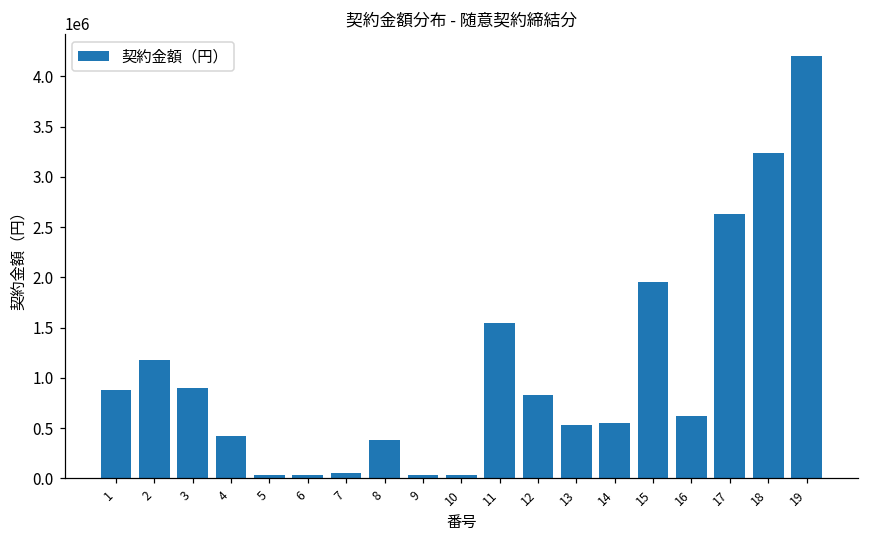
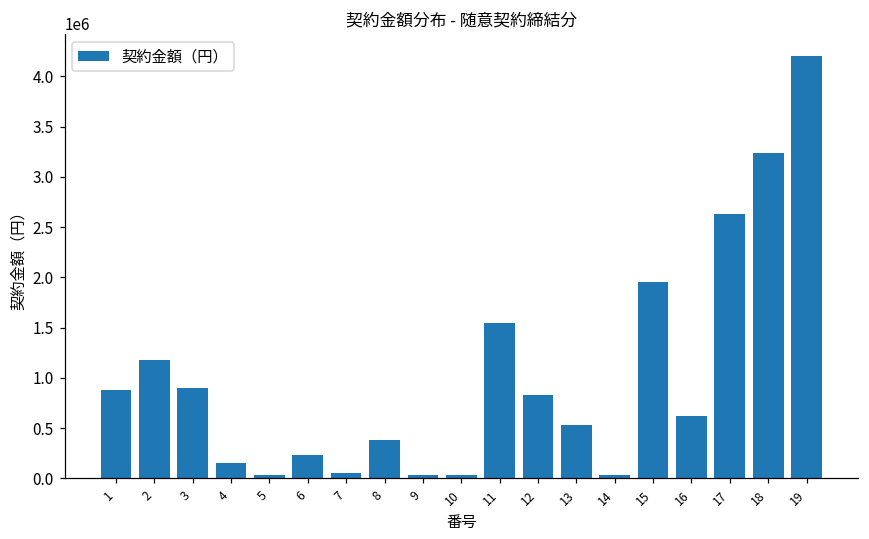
4: 400000 -> 100000
6: 0 -> 200000
14: 600000 -> 0
